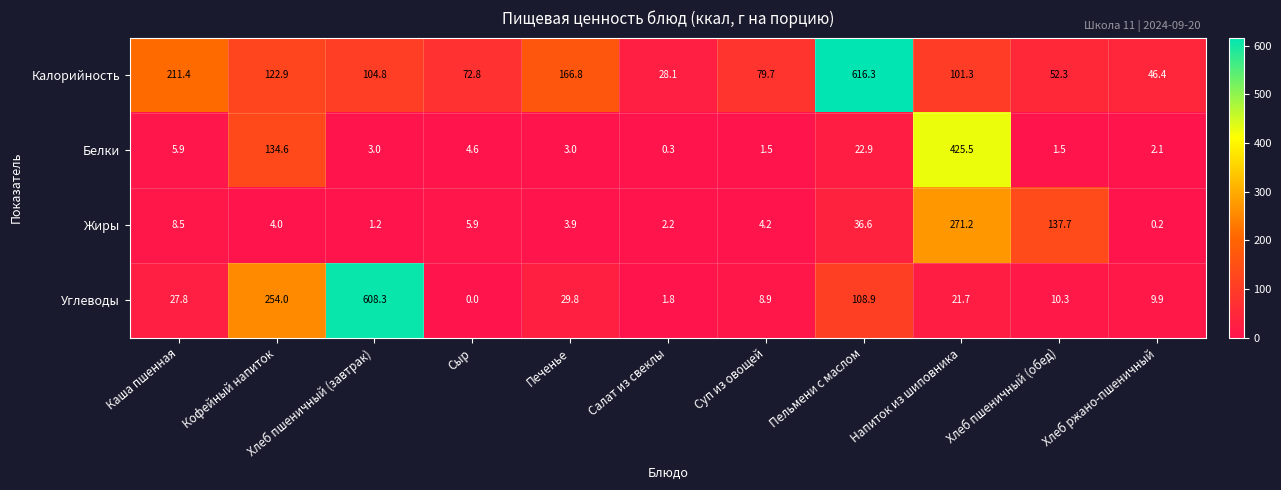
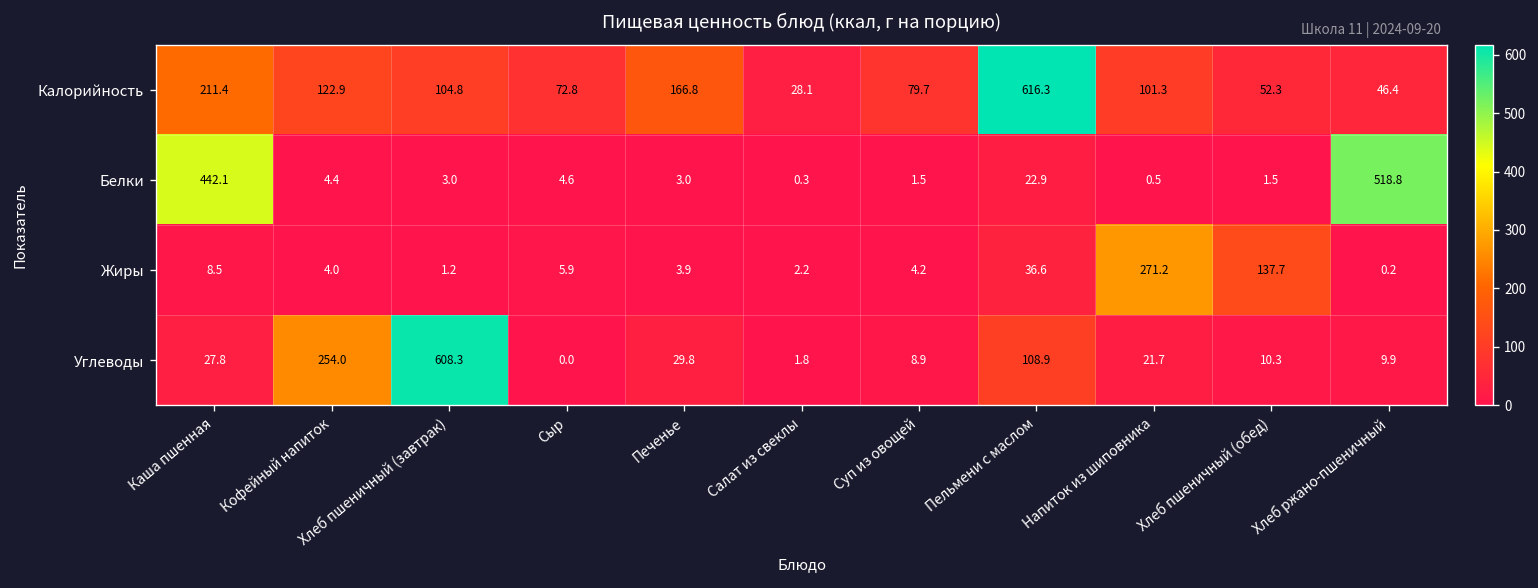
Белки, Каша пшенная: 5.9 -> 442.1
Белки, Кофейный напиток: 134.6 -> 4.4
Белки, Напиток из шиповника: 425.5 -> 0.5
Белки, Хлеб ржано-пшеничный: 2.1 -> 518.8
